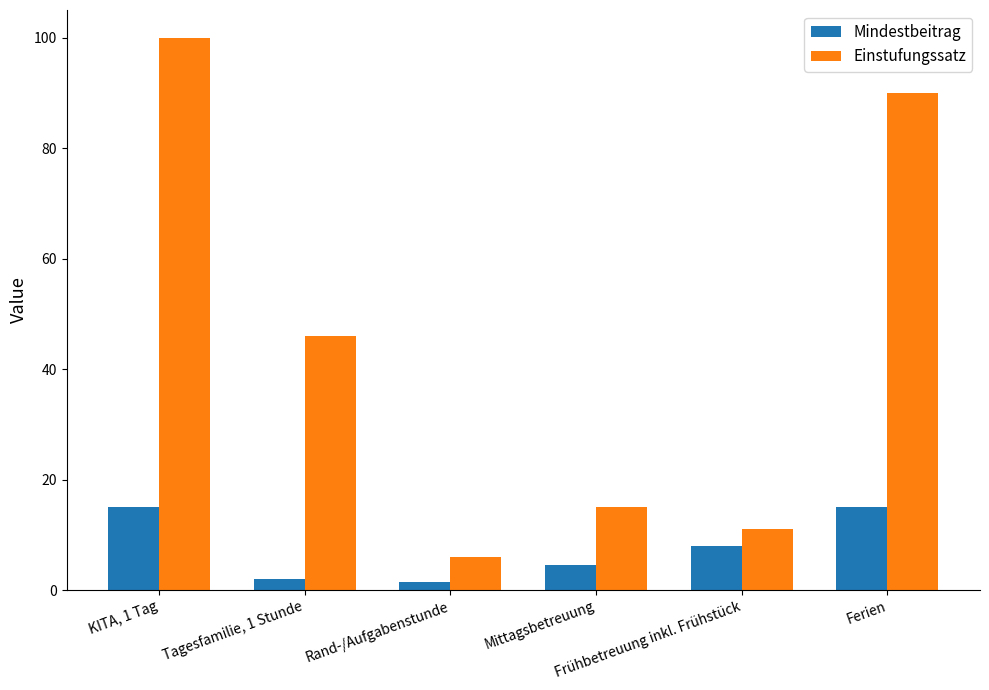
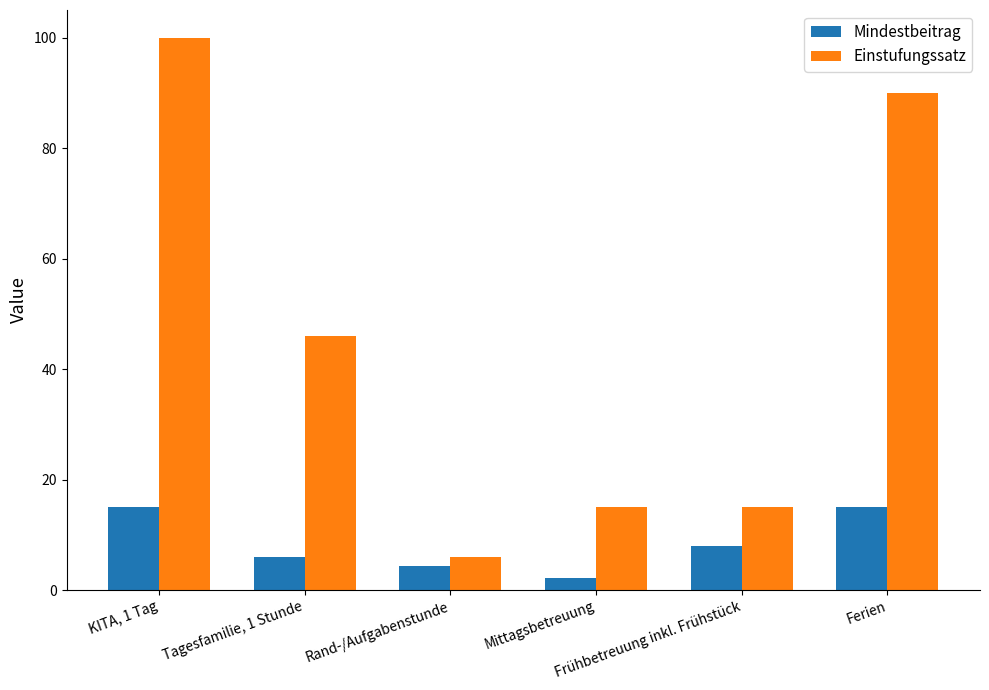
Mindestbeitrag, Tagesfamilie, 1 Stunde: 2 -> 6
Mindestbeitrag, Rand-/Aufgabenstunde: 2 -> 4
Mindestbeitrag, Mittagsbetreuung: 5 -> 2
Einstufungssatz, Frühbetreuung inkl. Frühstück: 11 -> 15
